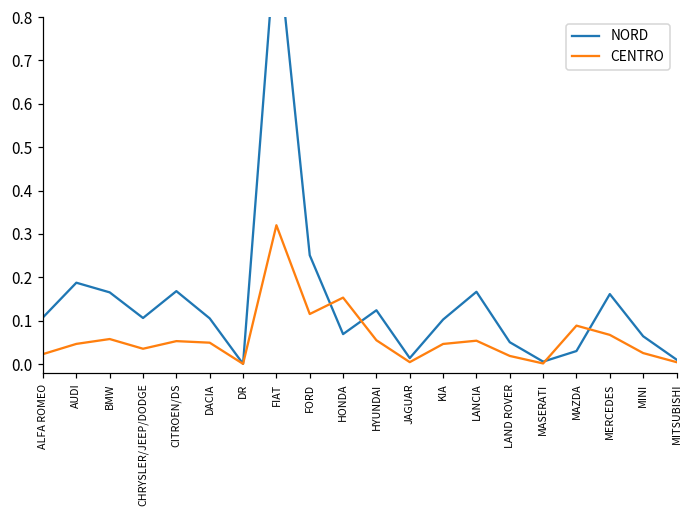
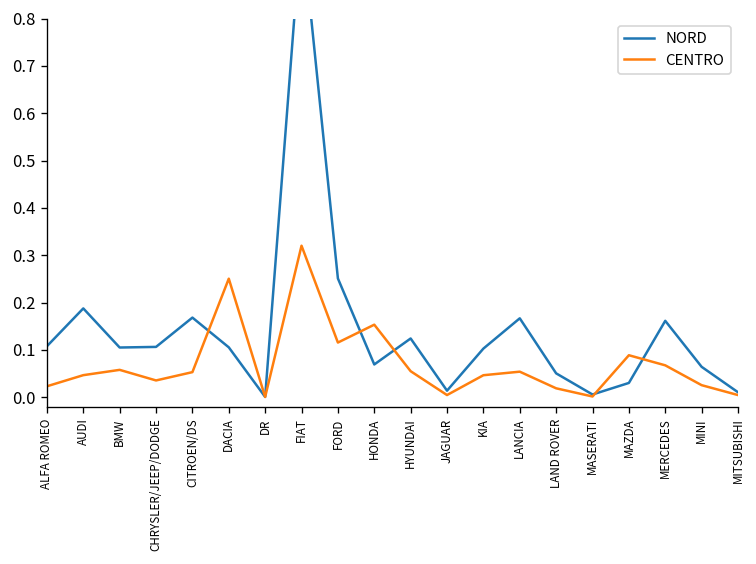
NORD, BMW: 0.17 -> 0.11
CENTRO, DACIA: 0.05 -> 0.25
